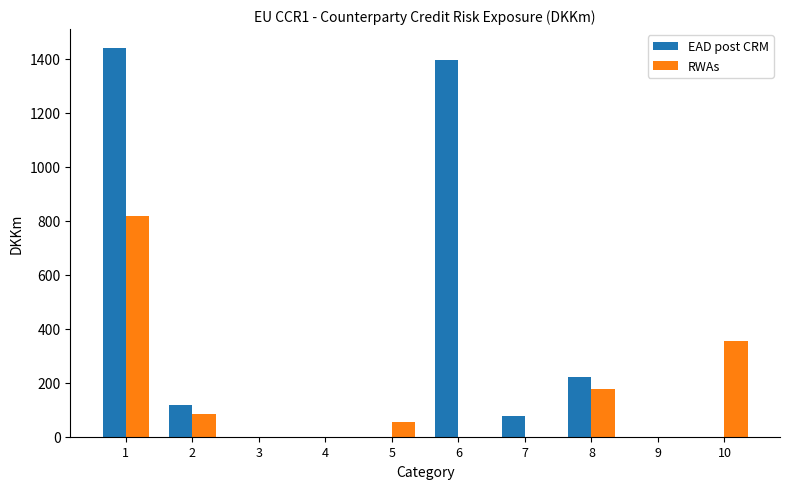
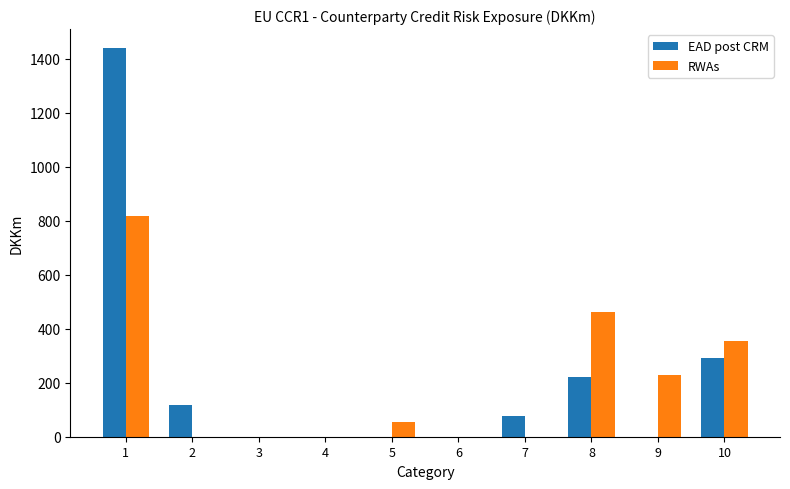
RWAs, 2: 80 -> 0
EAD post CRM, 6: 1400 -> 0
RWAs, 8: 180 -> 460
RWAs, 9: 0 -> 230
EAD post CRM, 10: 0 -> 290
